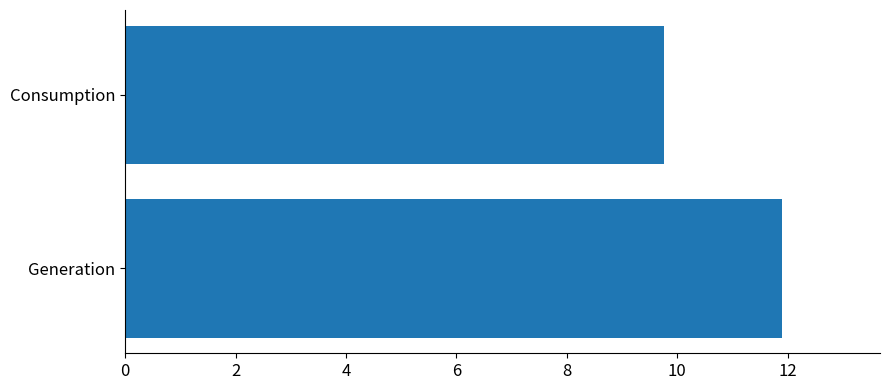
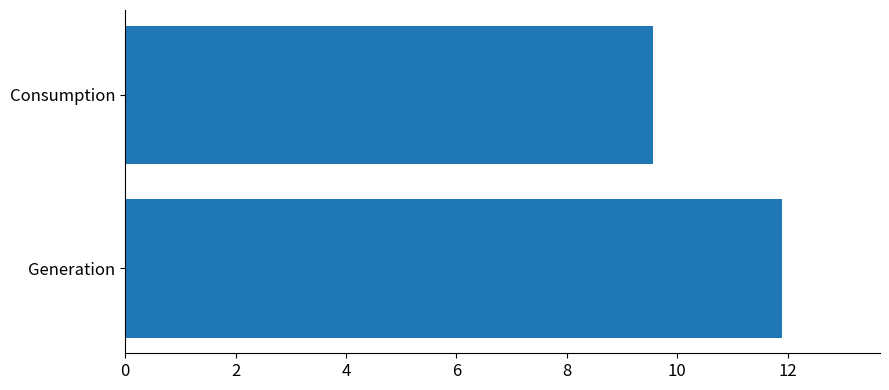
Consumption: 9.8 -> 9.6
